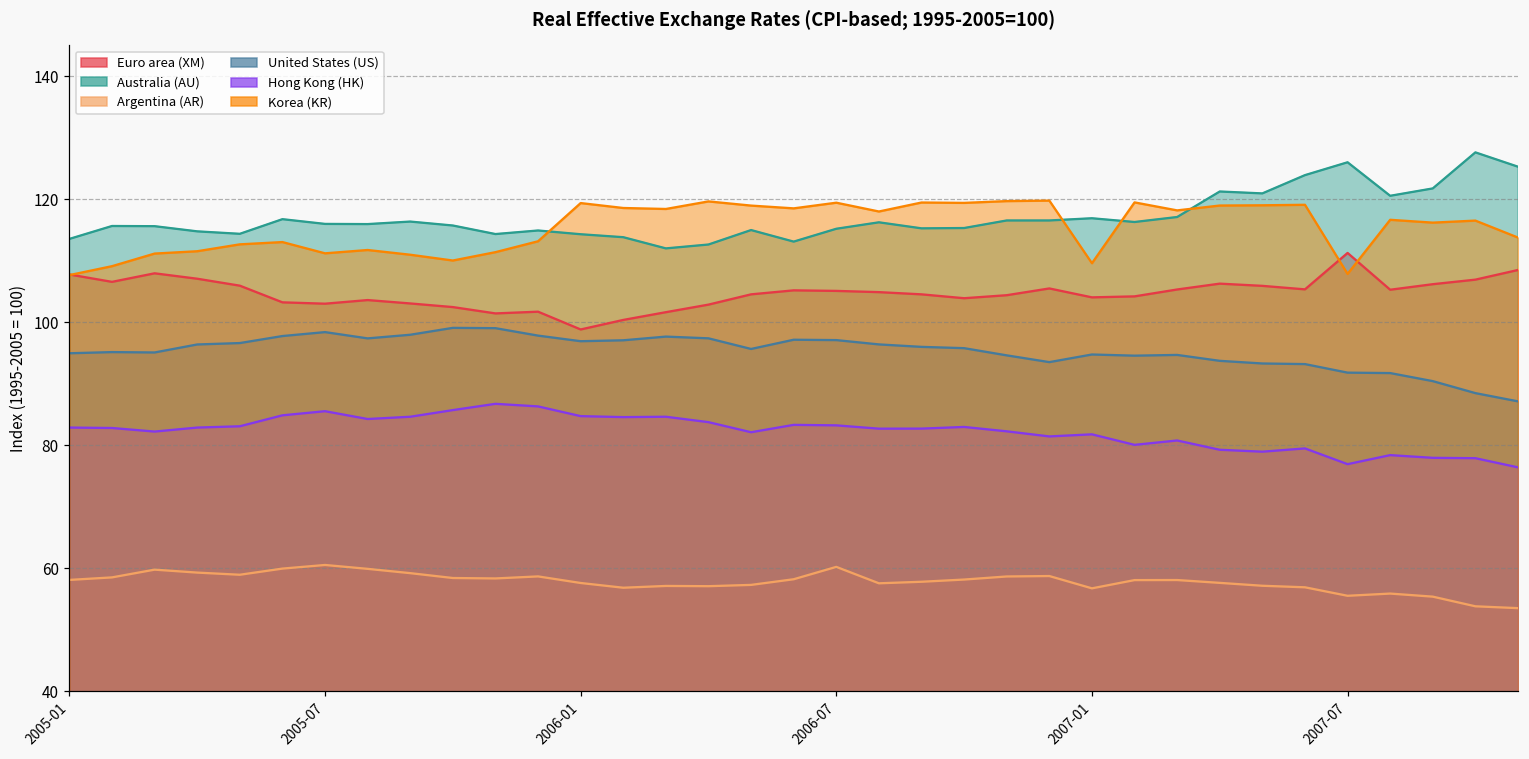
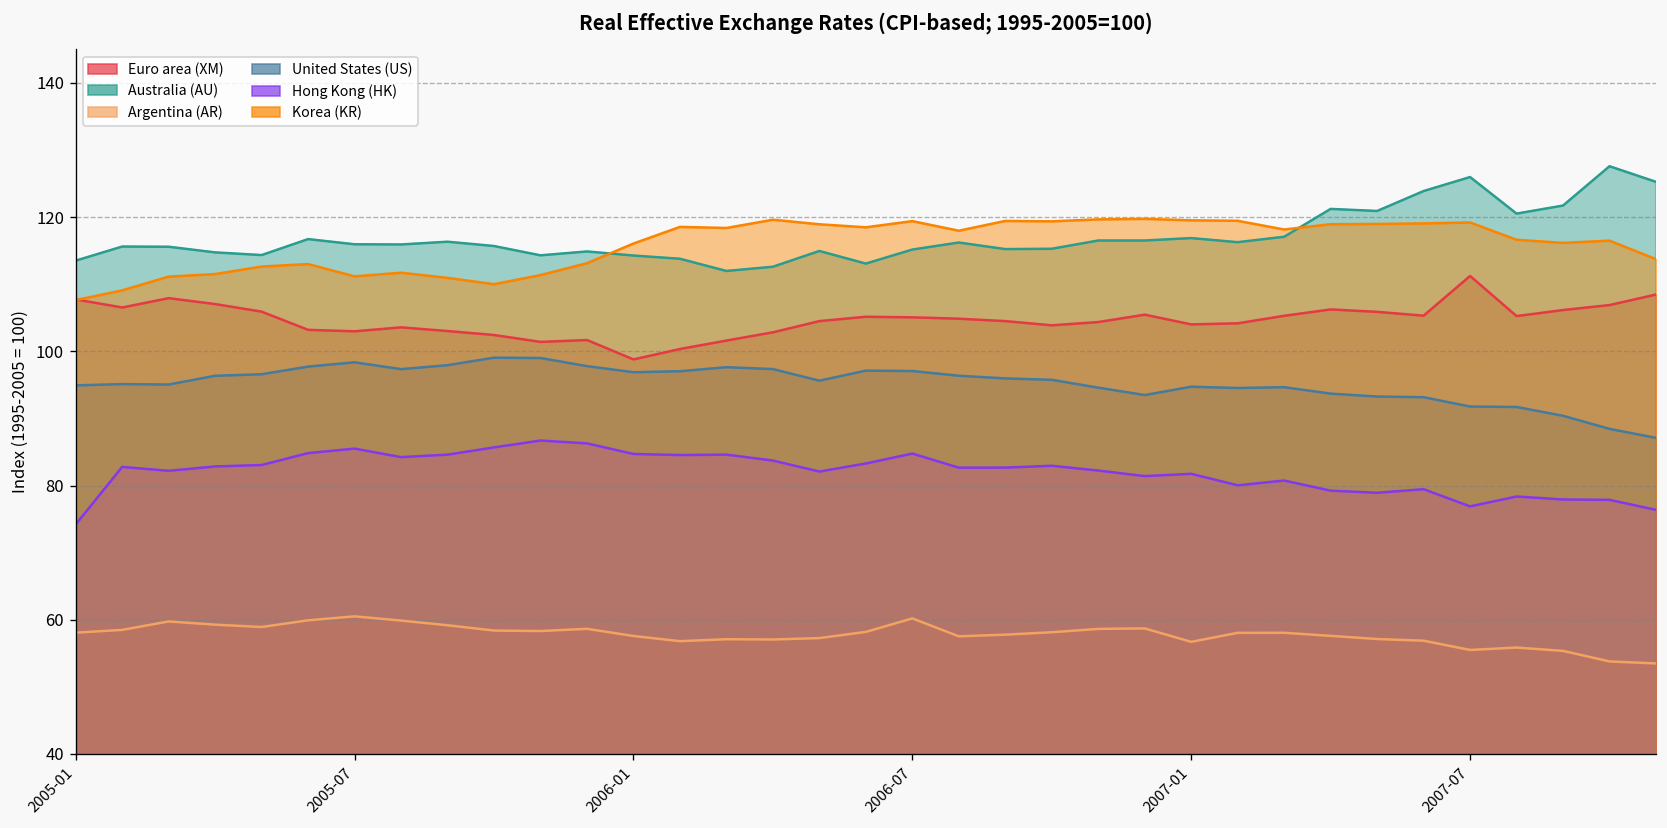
Hong Kong (HK), 2005-01: 83 -> 74
Korea (KR), 2006-01: 119 -> 116
Hong Kong (HK), 2006-07: 83 -> 85
Korea (KR), 2007-01: 110 -> 120
Korea (KR), 2007-07: 108 -> 119
